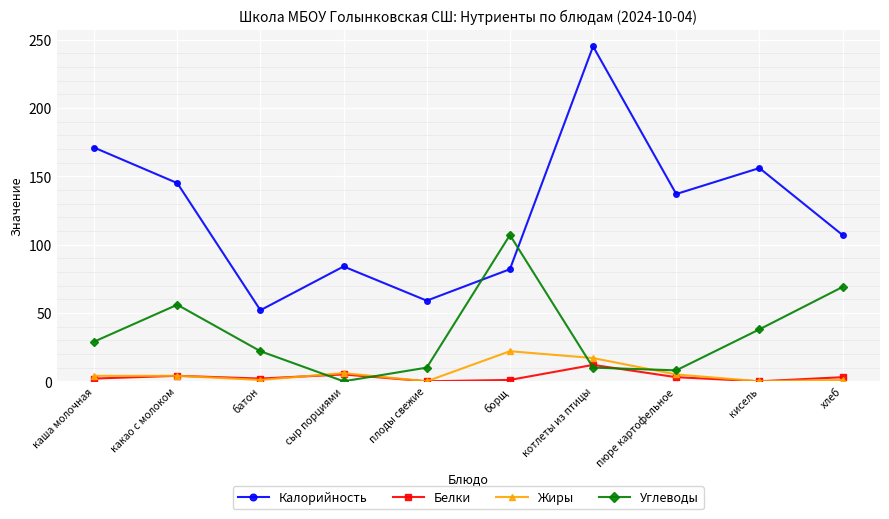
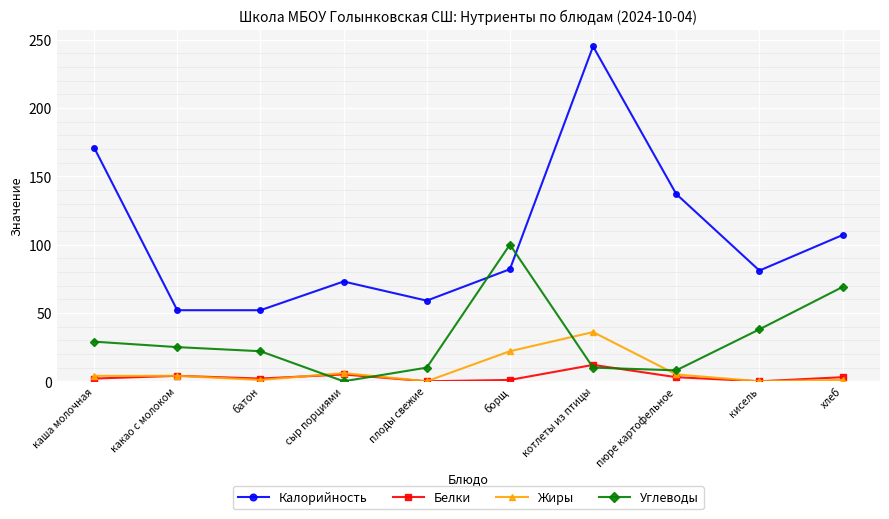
Калорийность, какао с молоком: 145 -> 52
Углеводы, какао с молоком: 56 -> 25
Калорийность, сыр порциями: 84 -> 73
Углеводы, борщ: 107 -> 100
Жиры, котлеты из птицы: 17 -> 36
Калорийность, кисель: 156 -> 81
